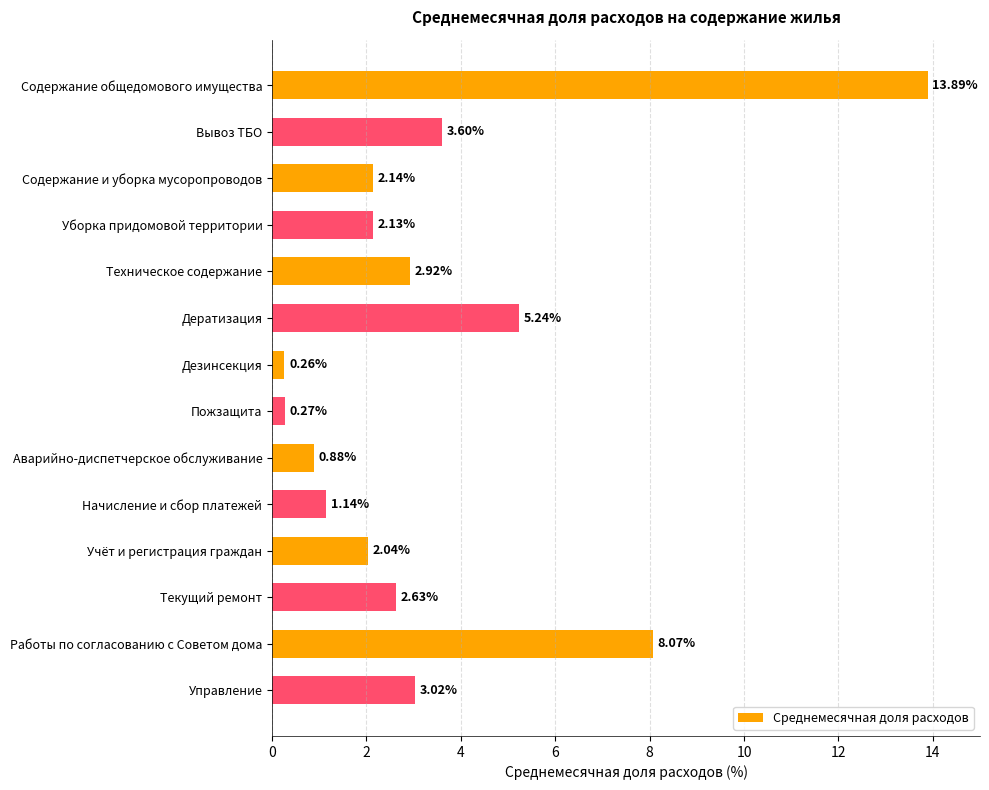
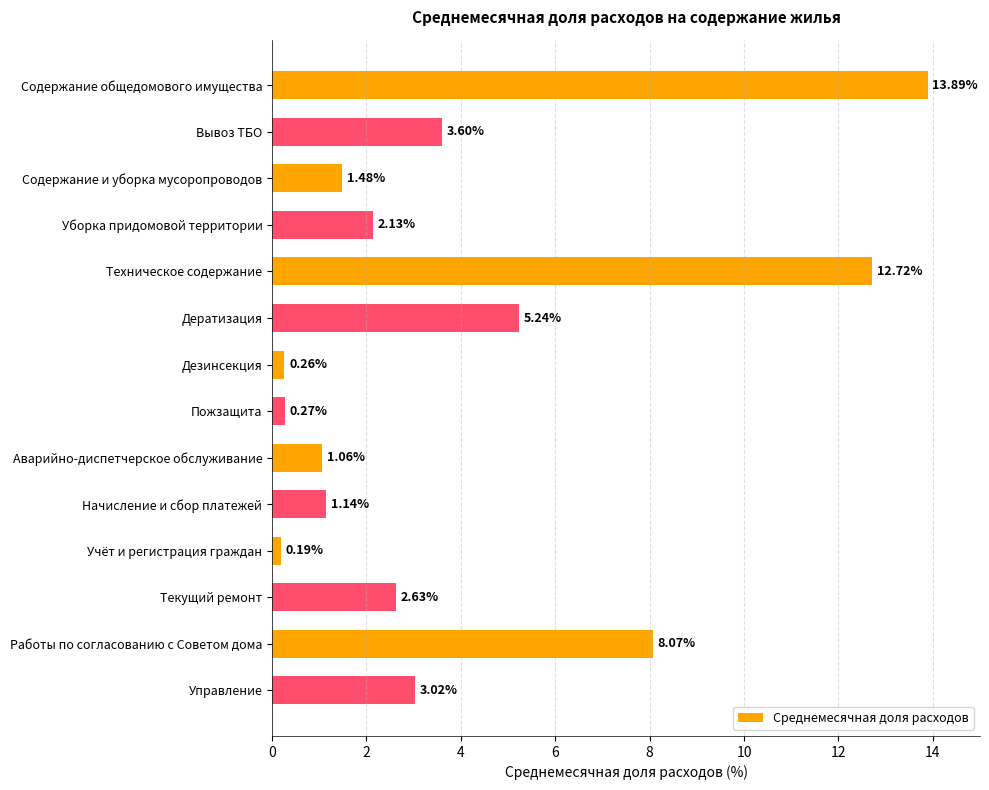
Содержание и уборка мусоропроводов: 2.14% -> 1.48%
Техническое содержание: 2.92% -> 12.72%
Аварийно-диспетчерское обслуживание: 0.88% -> 1.06%
Учёт и регистрация граждан: 2.04% -> 0.19%
